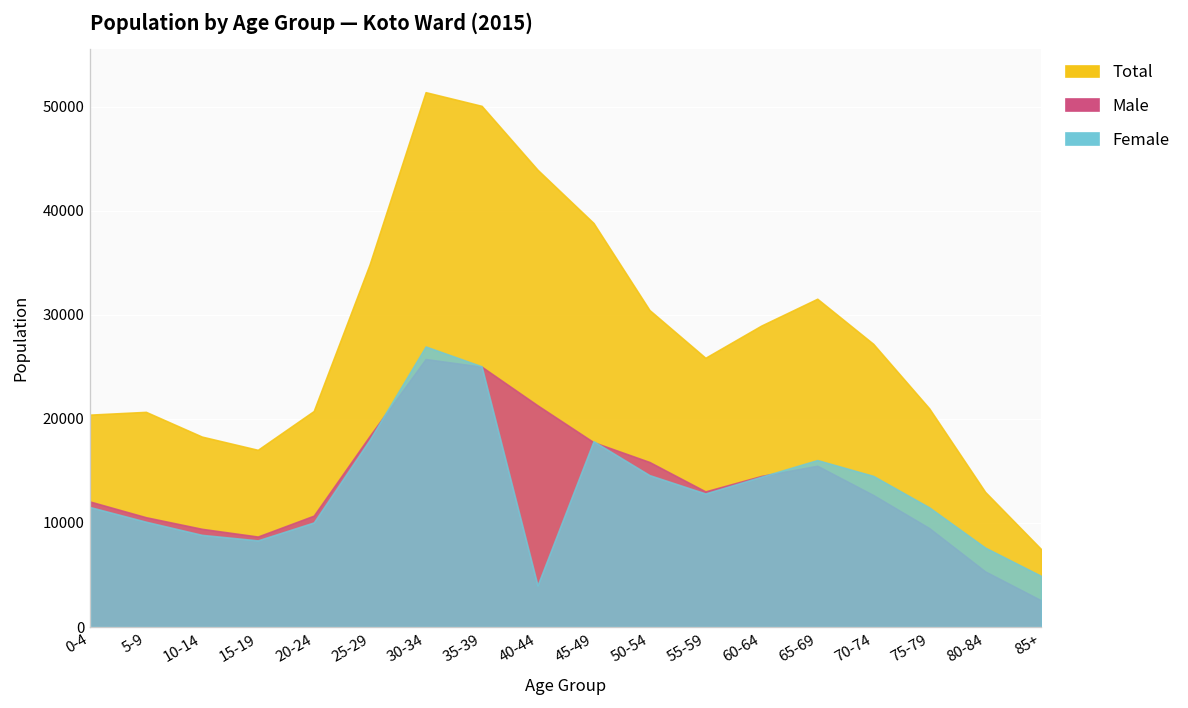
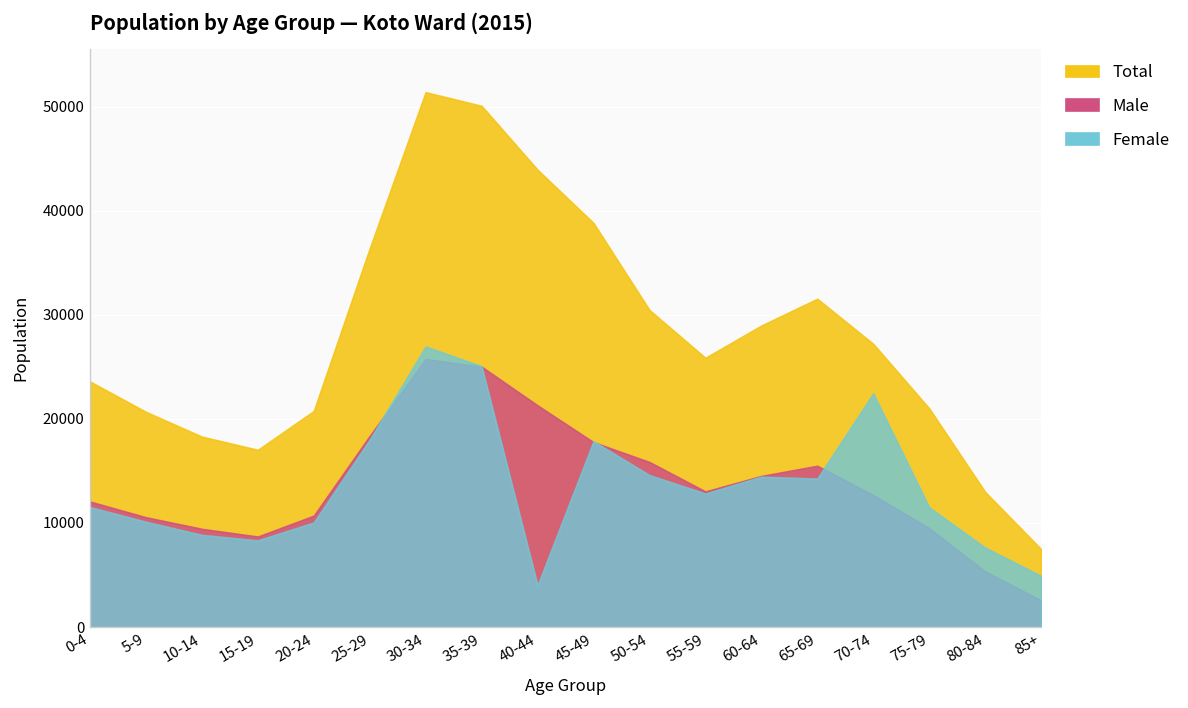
Total, 0-4: 20000 -> 24000
Total, 25-29: 35000 -> 36000
Female, 65-69: 16000 -> 14000
Female, 70-74: 15000 -> 22000
